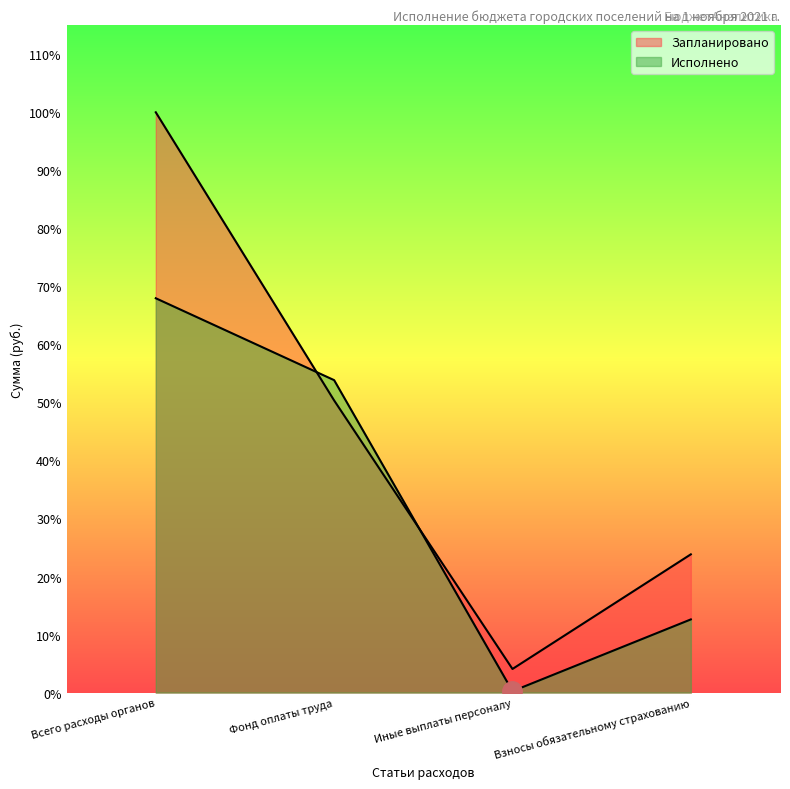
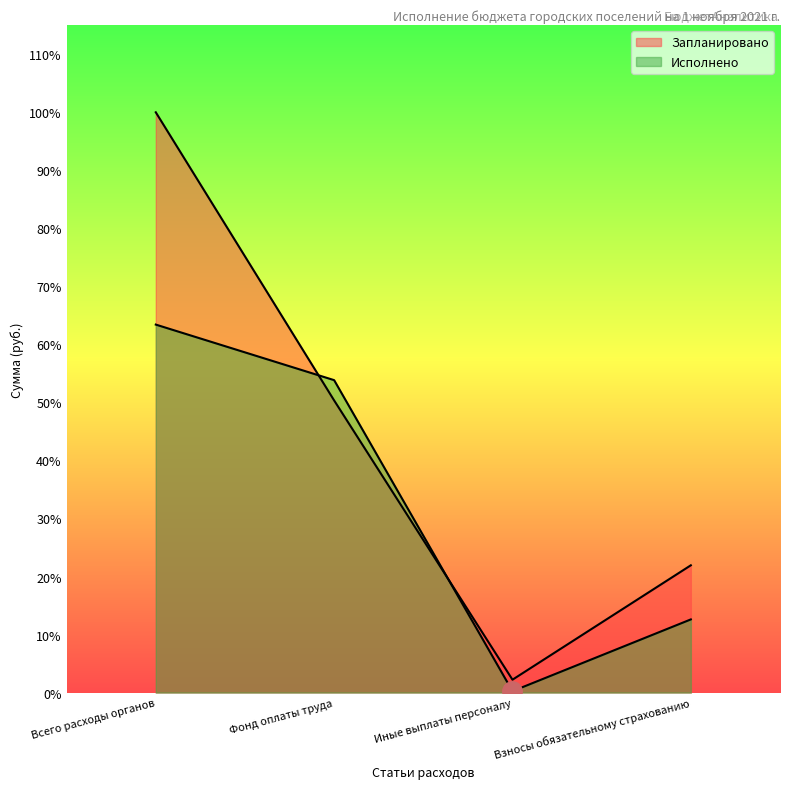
Исполнено, Всего расходы органов: 68% -> 63%
Запланировано, Иные выплаты персоналу: 4% -> 2%
Запланировано, Взносы обязательному страхованию: 24% -> 22%
